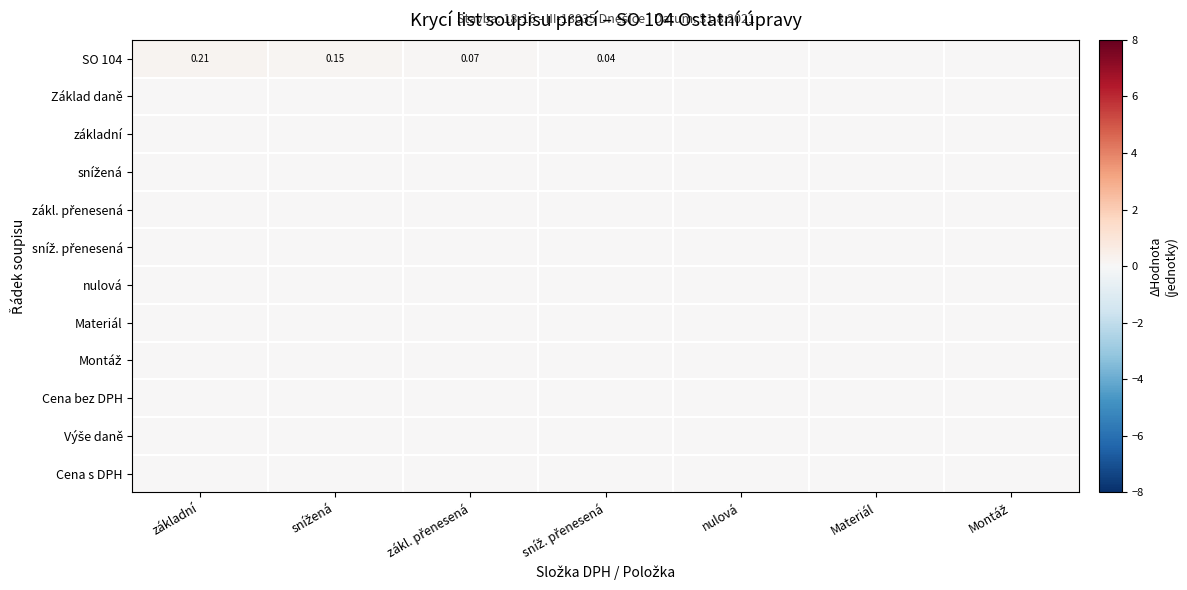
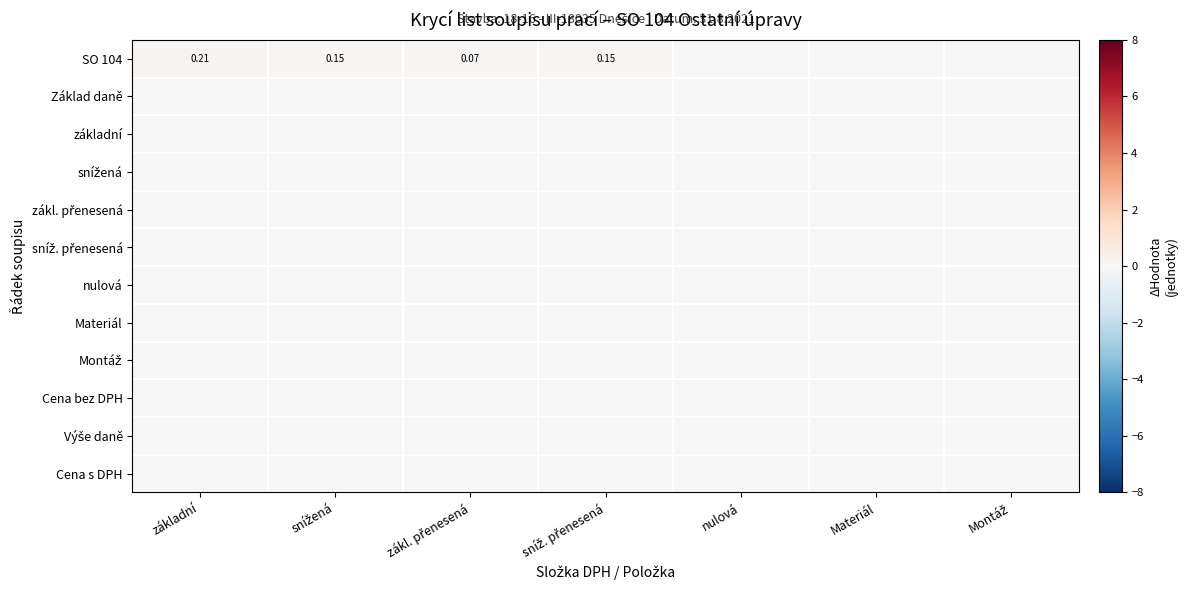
SO 104, sníž. přenesená: 0.04 -> 0.15
